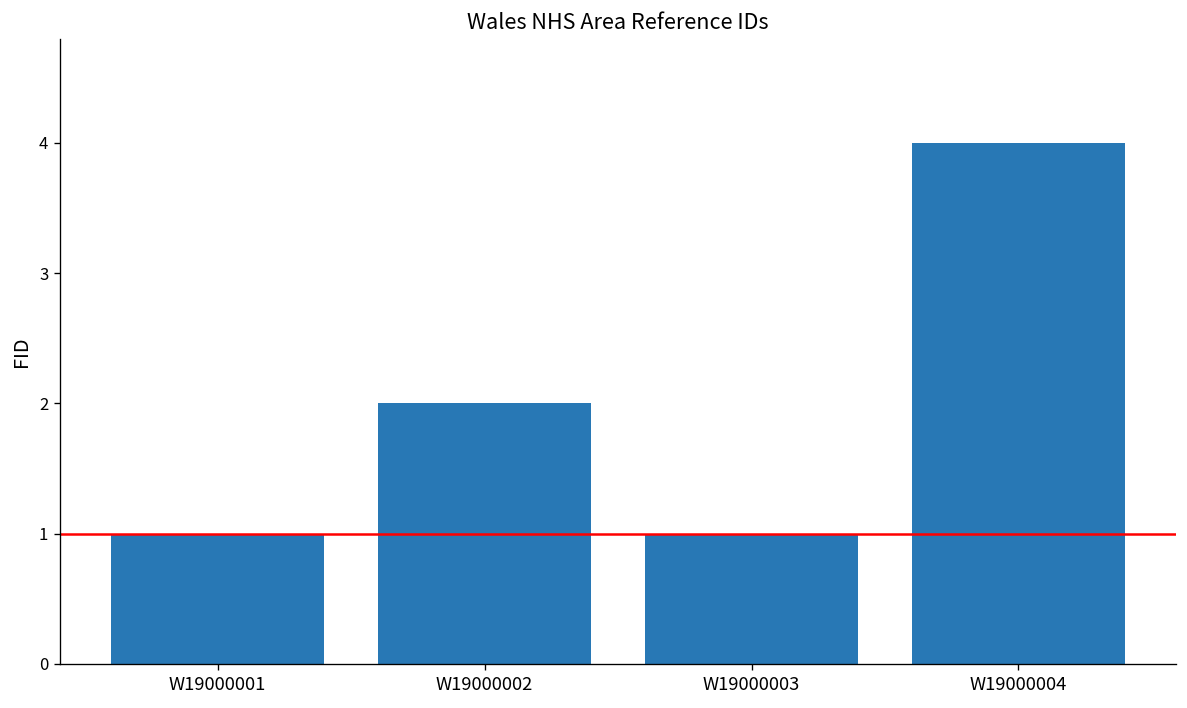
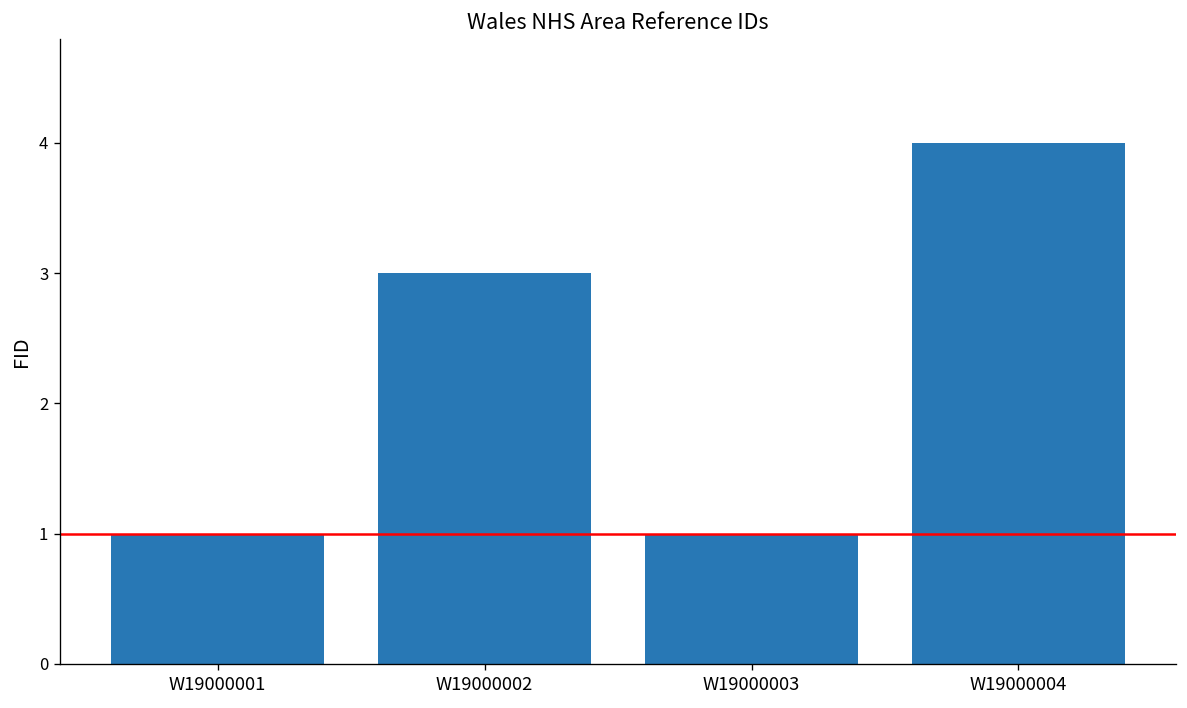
W19000002: 2 -> 3
